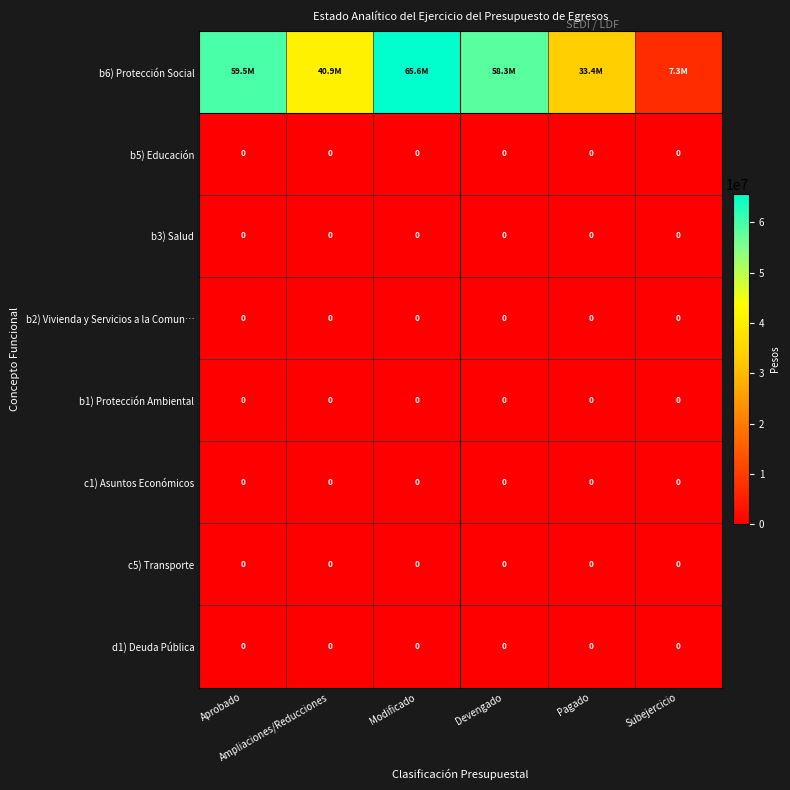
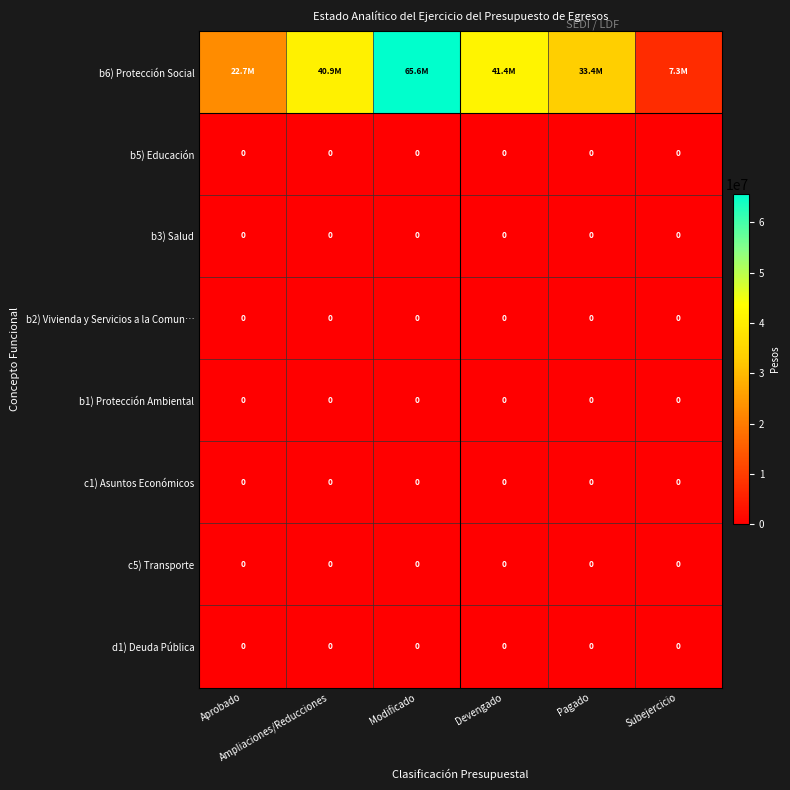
b6) Protección Social, Aprobado: 59.5M -> 22.7M
b6) Protección Social, Devengado: 58.3M -> 41.4M
